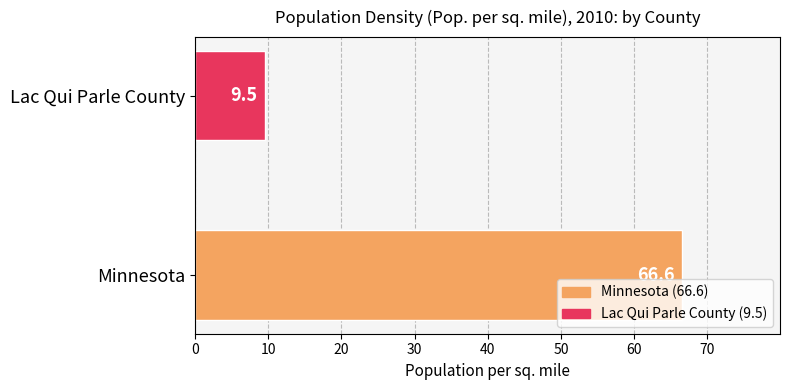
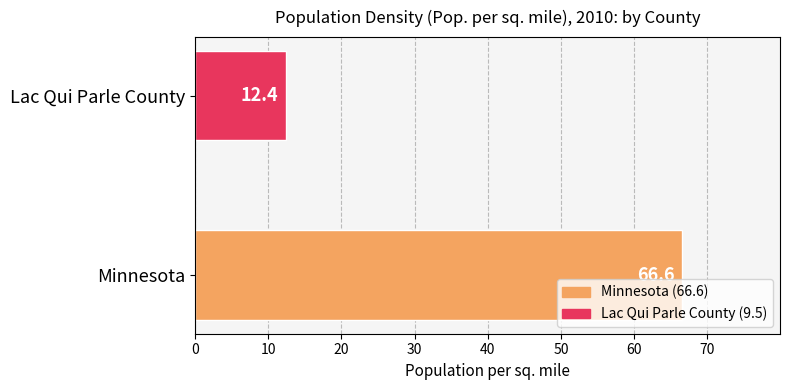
Lac Qui Parle County: 9.5 -> 12.4
